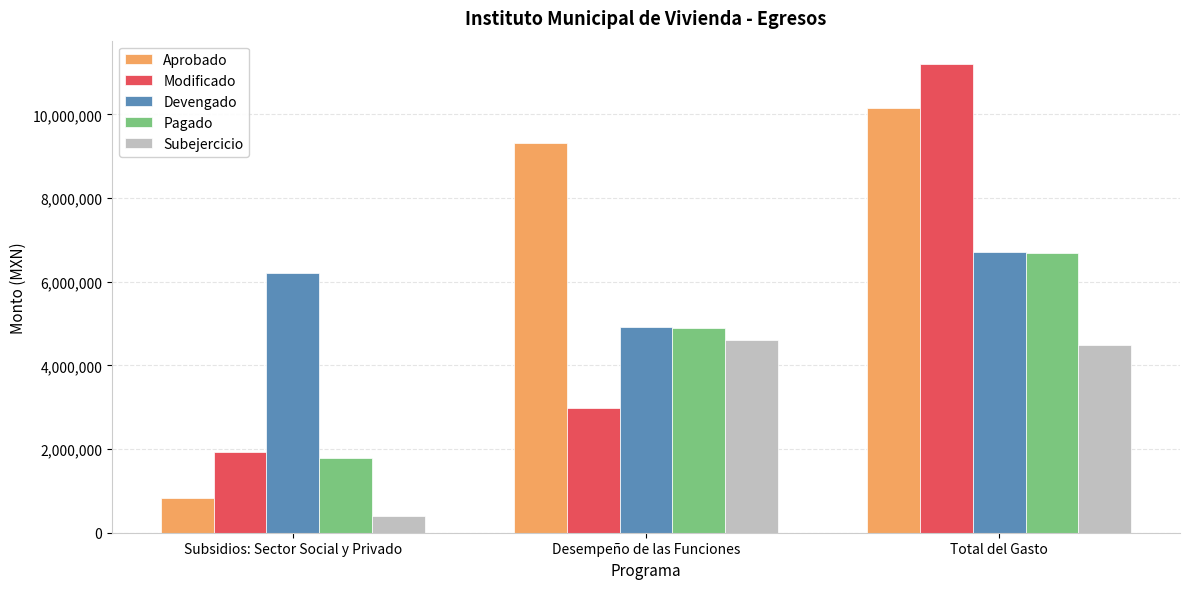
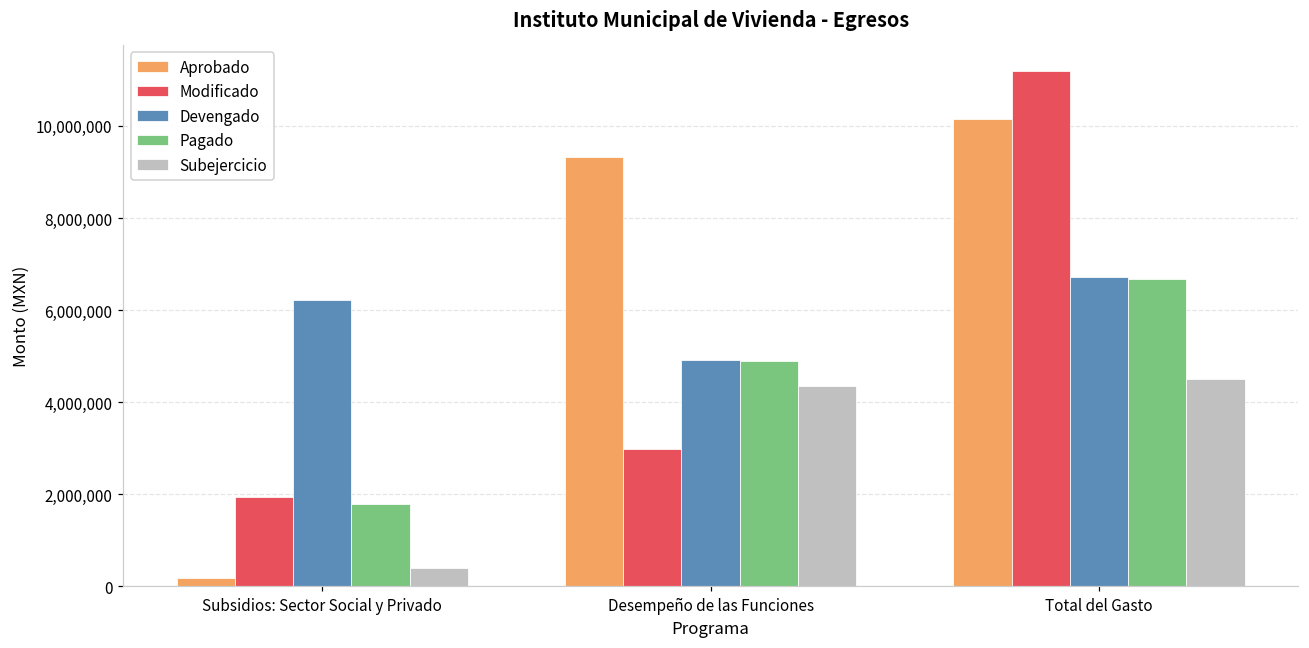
Aprobado, Subsidios: Sector Social y Privado: 800,000 -> 200,000
Subejercicio, Desempeño de las Funciones: 4,600,000 -> 4,300,000
